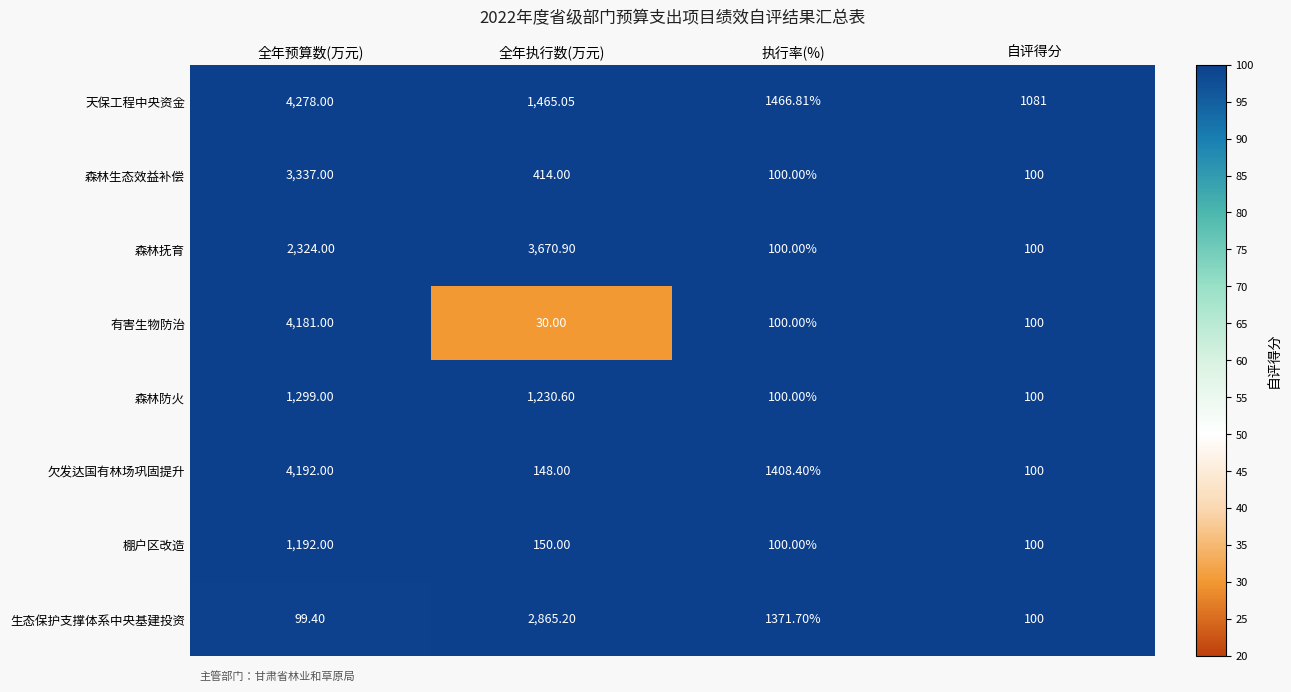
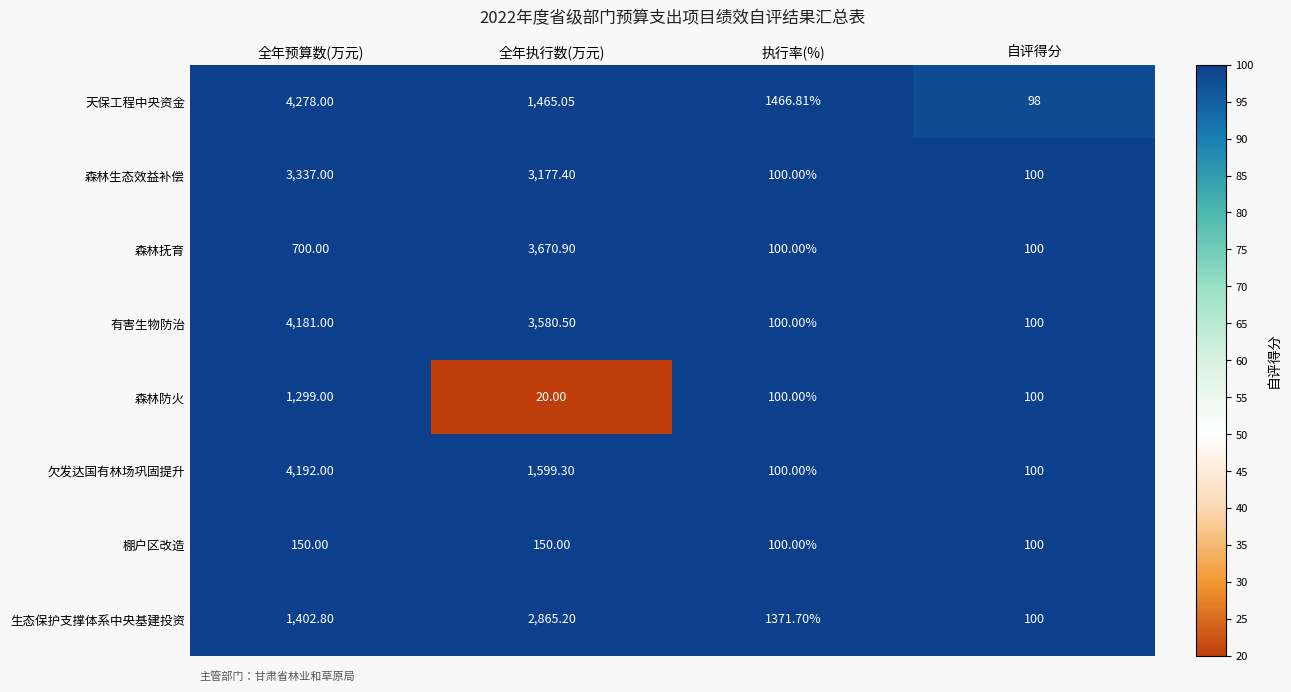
天保工程中央资金, 自评得分: 1081 -> 98
森林生态效益补偿, 全年执行数(万元): 414.00 -> 3,177.40
森林抚育, 全年预算数(万元): 2,324.00 -> 700.00
有害生物防治, 全年执行数(万元): 30.00 -> 3,580.50
森林防火, 全年执行数(万元): 1,230.60 -> 20.00
欠发达国有林场巩固提升, 全年执行数(万元): 148.00 -> 1,599.30
欠发达国有林场巩固提升, 执行率(%): 1408.40% -> 100.00%
棚户区改造, 全年预算数(万元): 1,192.00 -> 150.00
生态保护支撑体系中央基建投资, 全年预算数(万元): 99.40 -> 1,402.80
